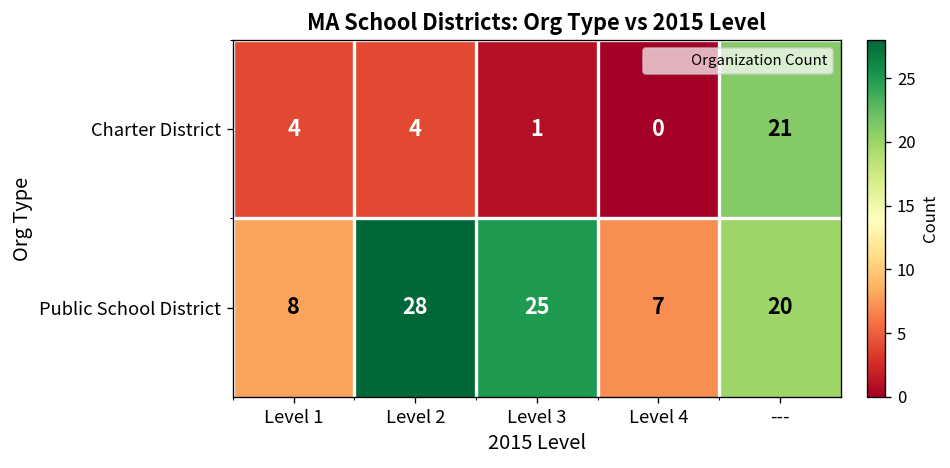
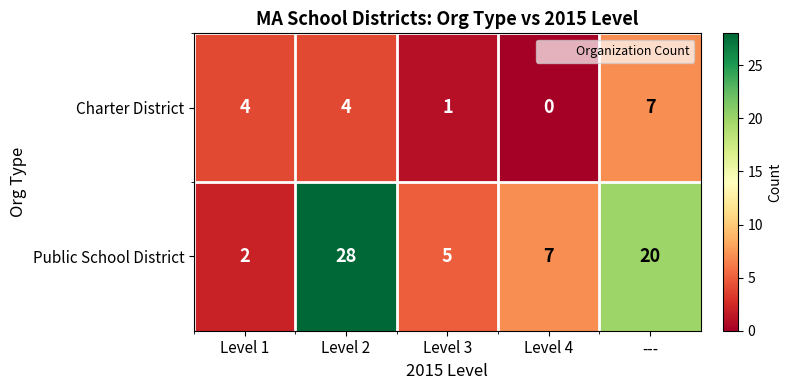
Charter District, ---: 21 -> 7
Public School District, Level 1: 8 -> 2
Public School District, Level 3: 25 -> 5
